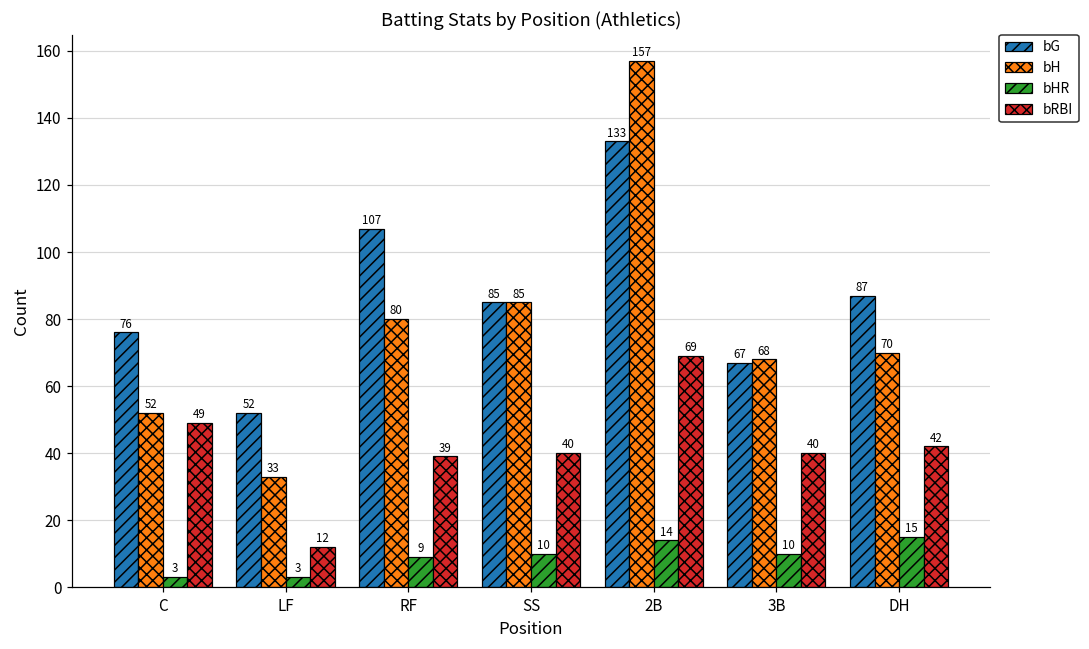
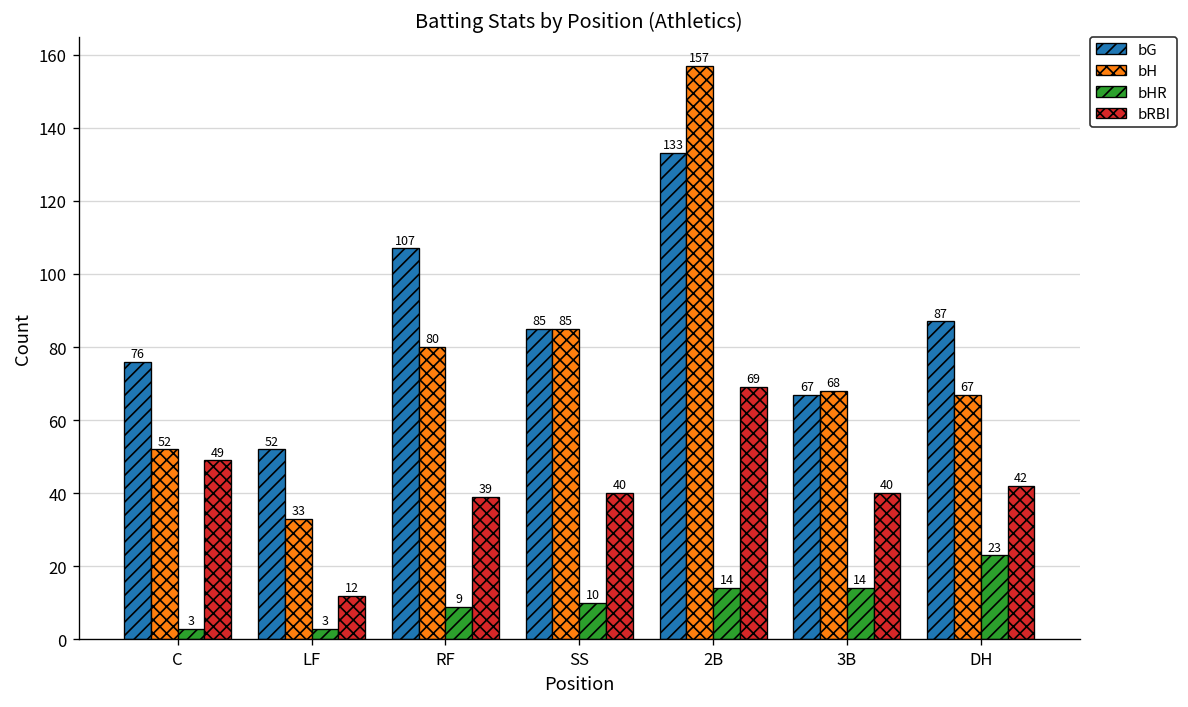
bHR, 3B: 10 -> 14
bH, DH: 70 -> 67
bHR, DH: 15 -> 23
